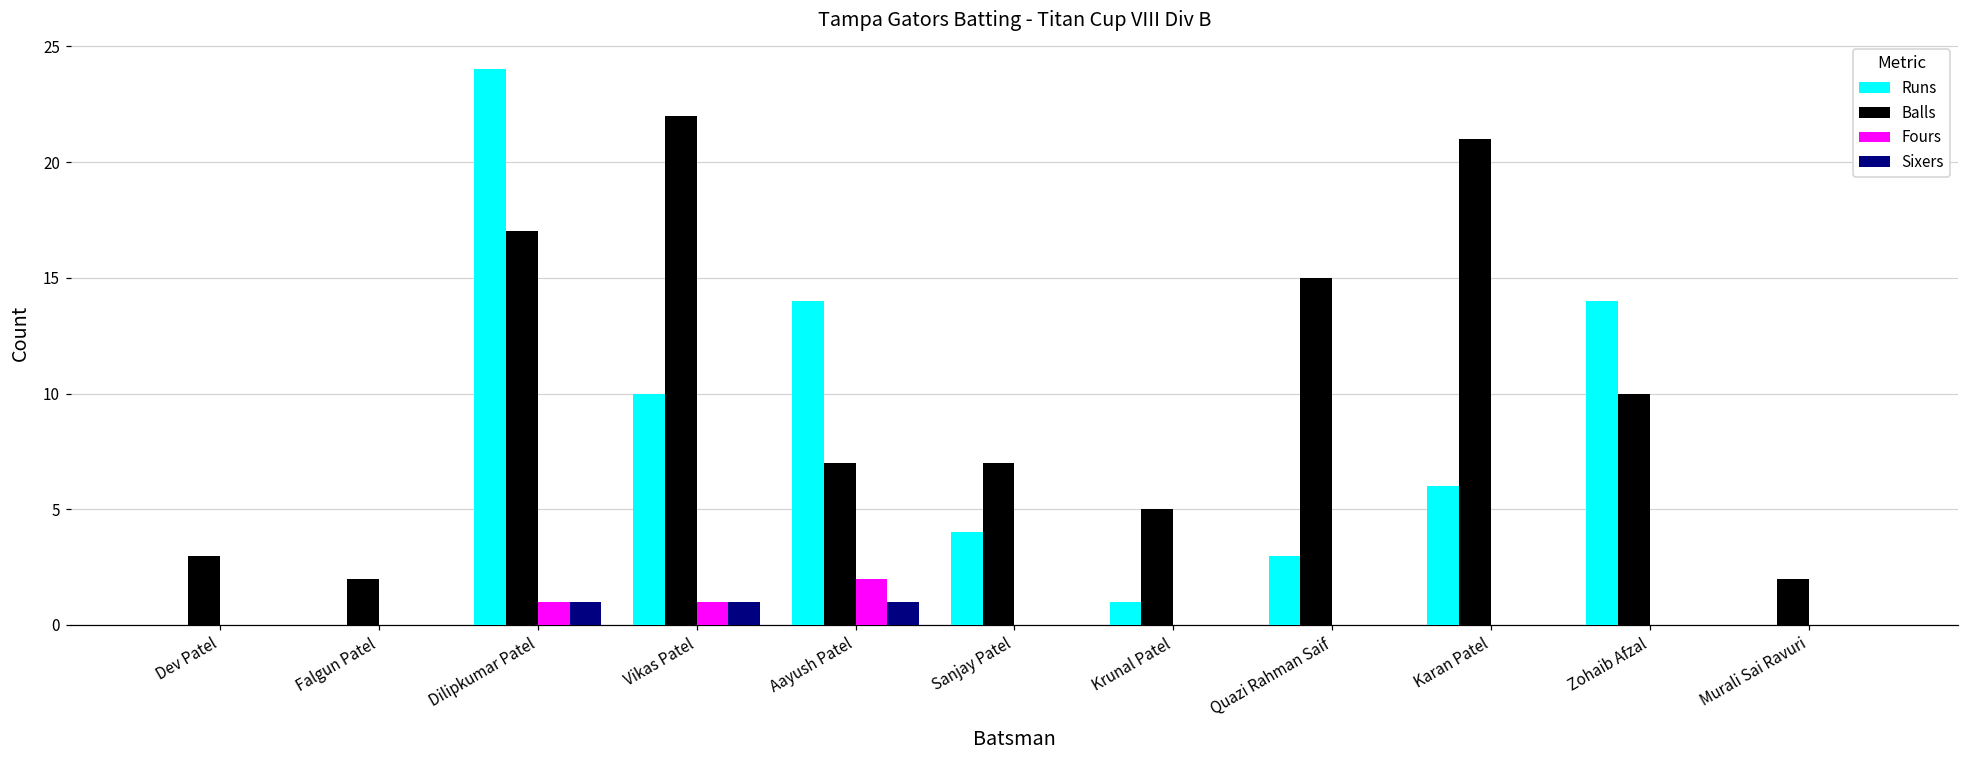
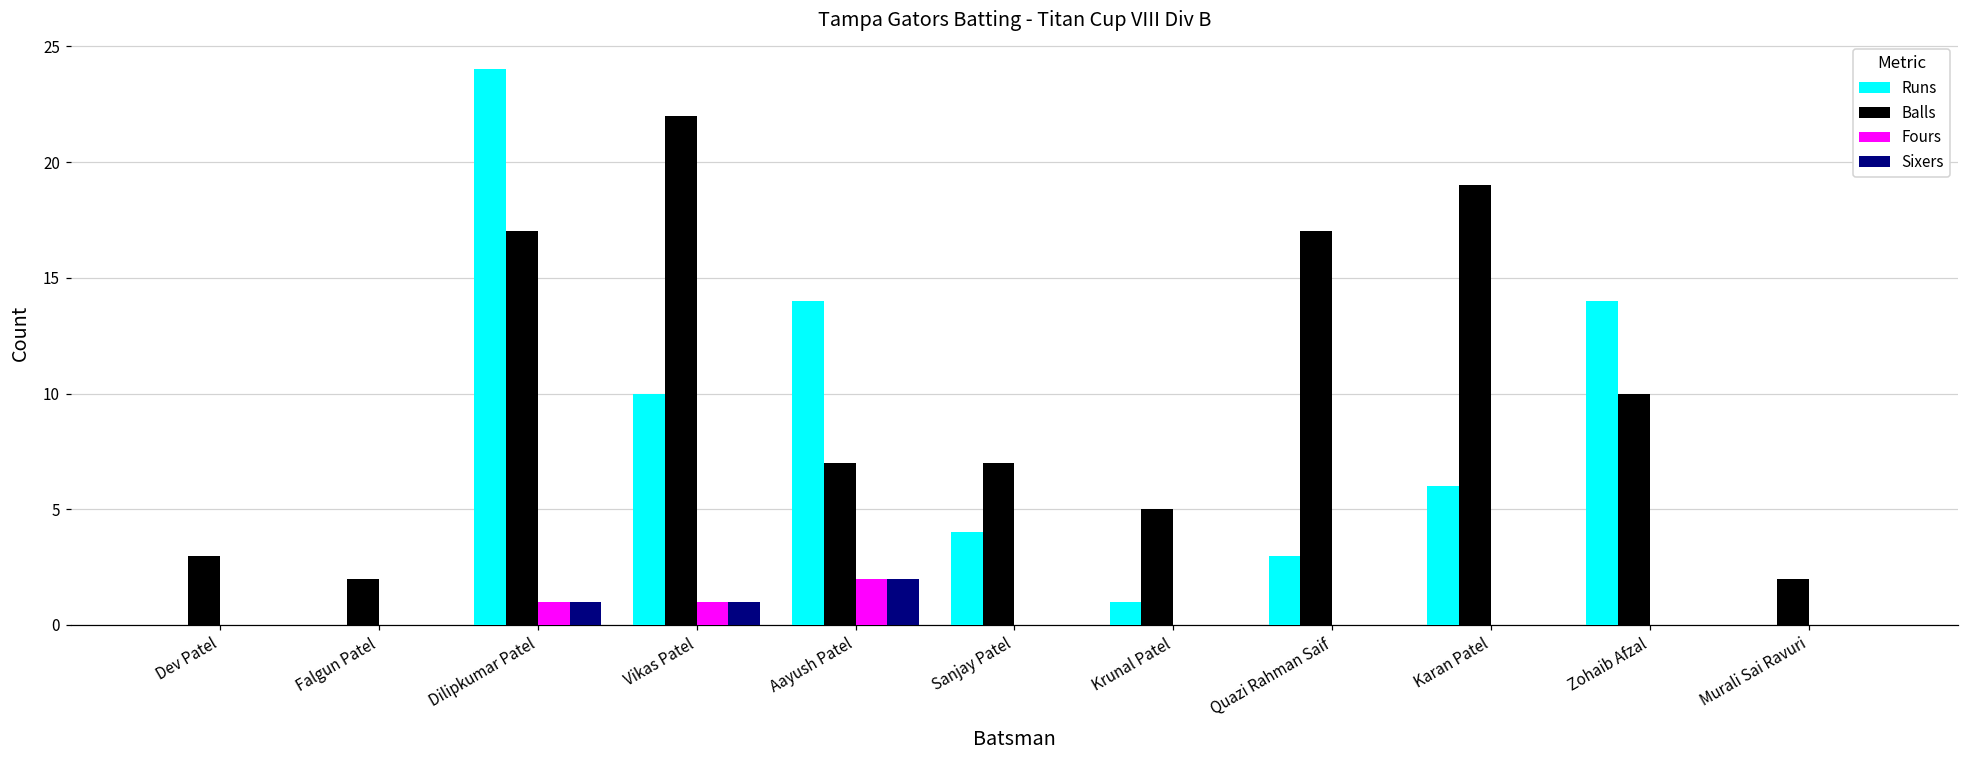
Sixers, Aayush Patel: 1 -> 2
Balls, Quazi Rahman Saif: 15 -> 17
Balls, Karan Patel: 21 -> 19
